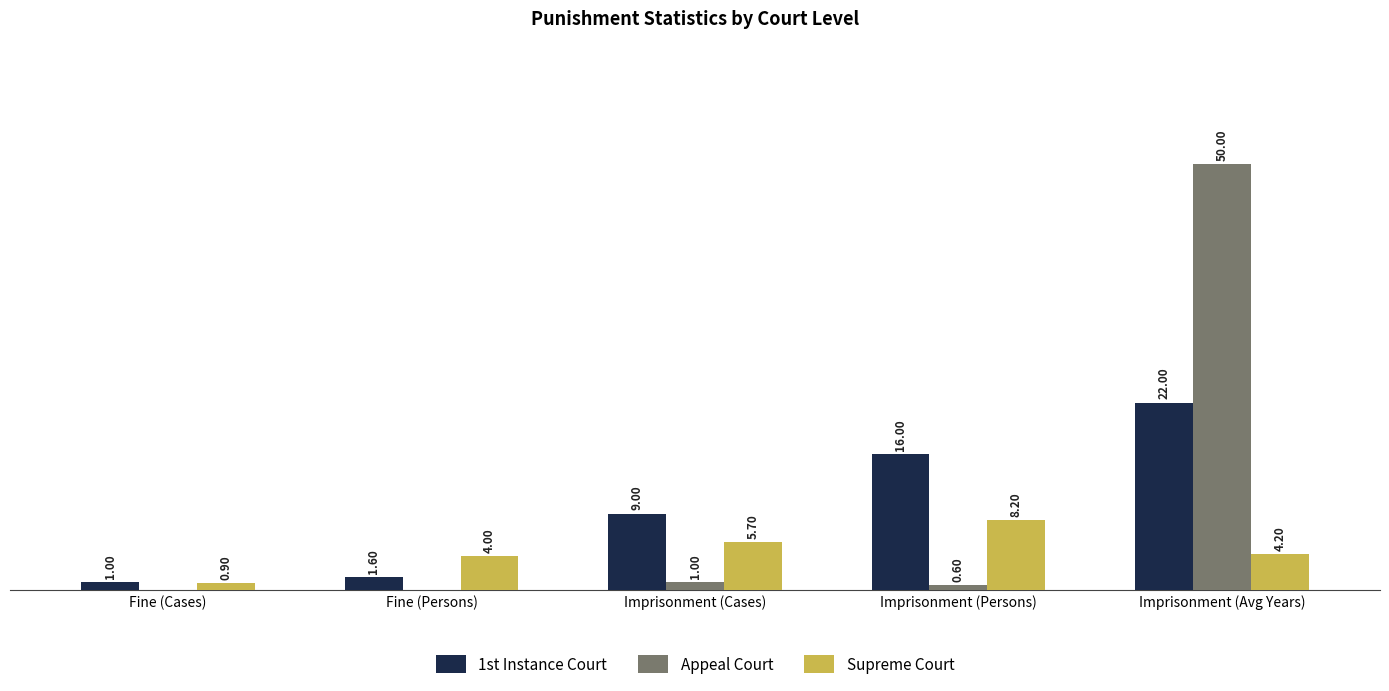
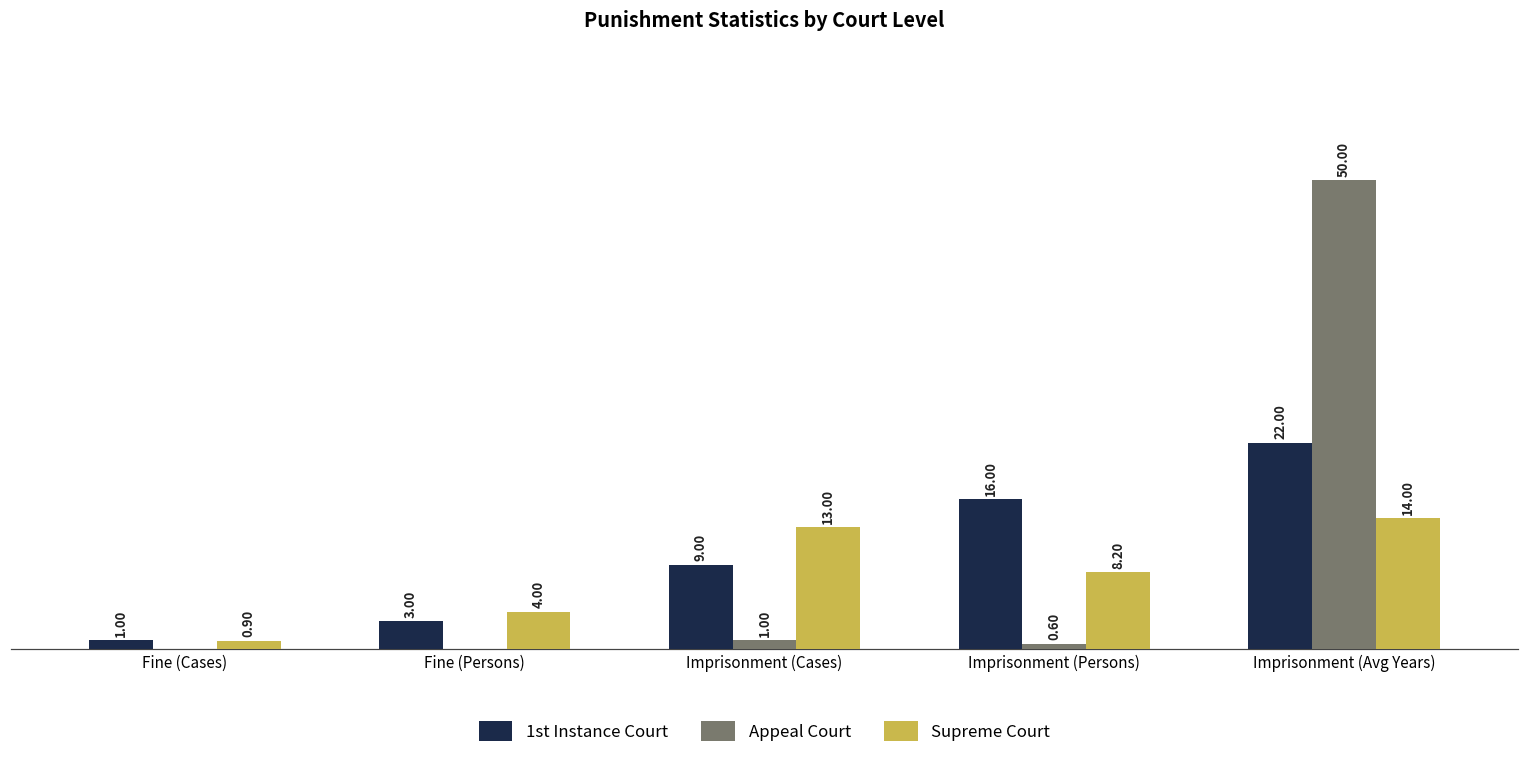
1st Instance Court, Fine (Persons): 1.60 -> 3.00
Supreme Court, Imprisonment (Cases): 5.70 -> 13.00
Supreme Court, Imprisonment (Avg Years): 4.20 -> 14.00
